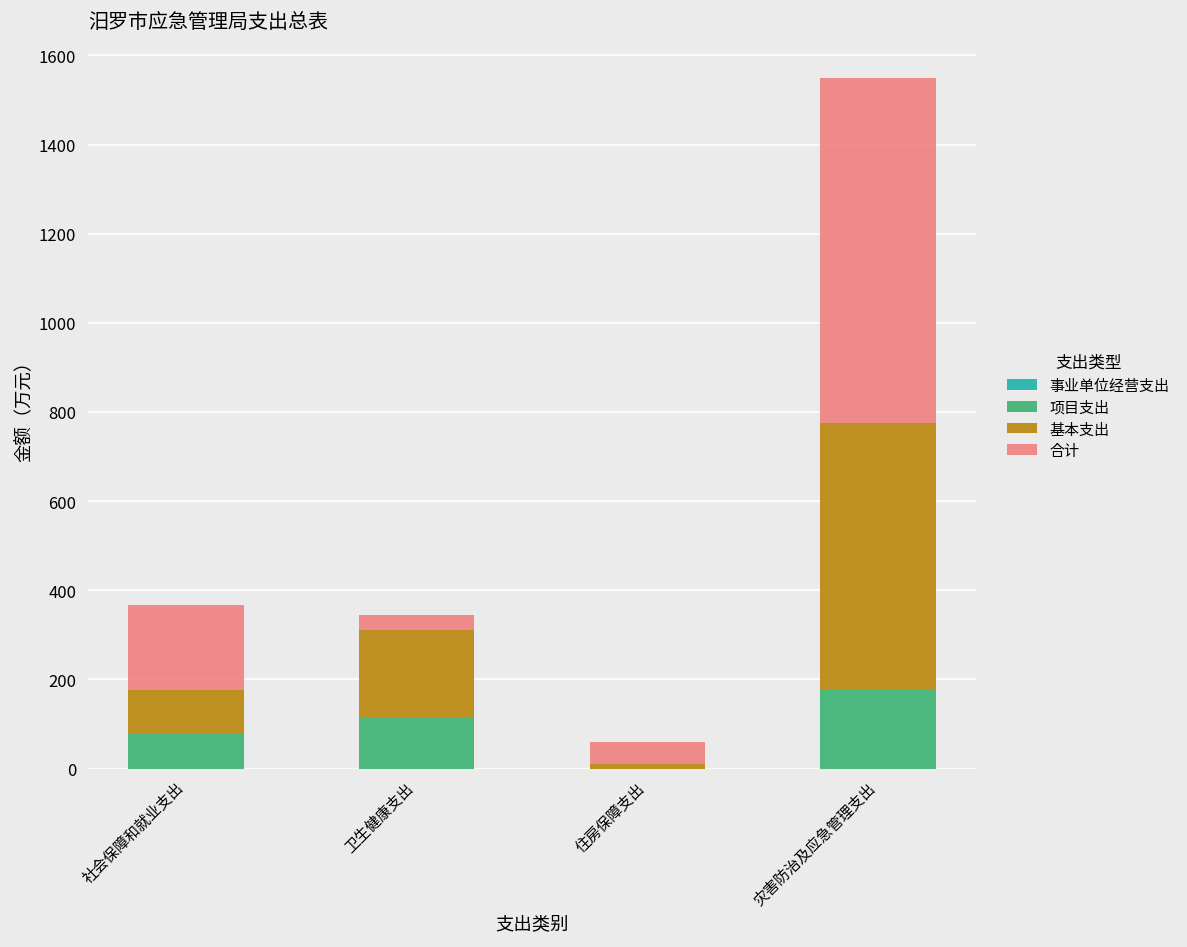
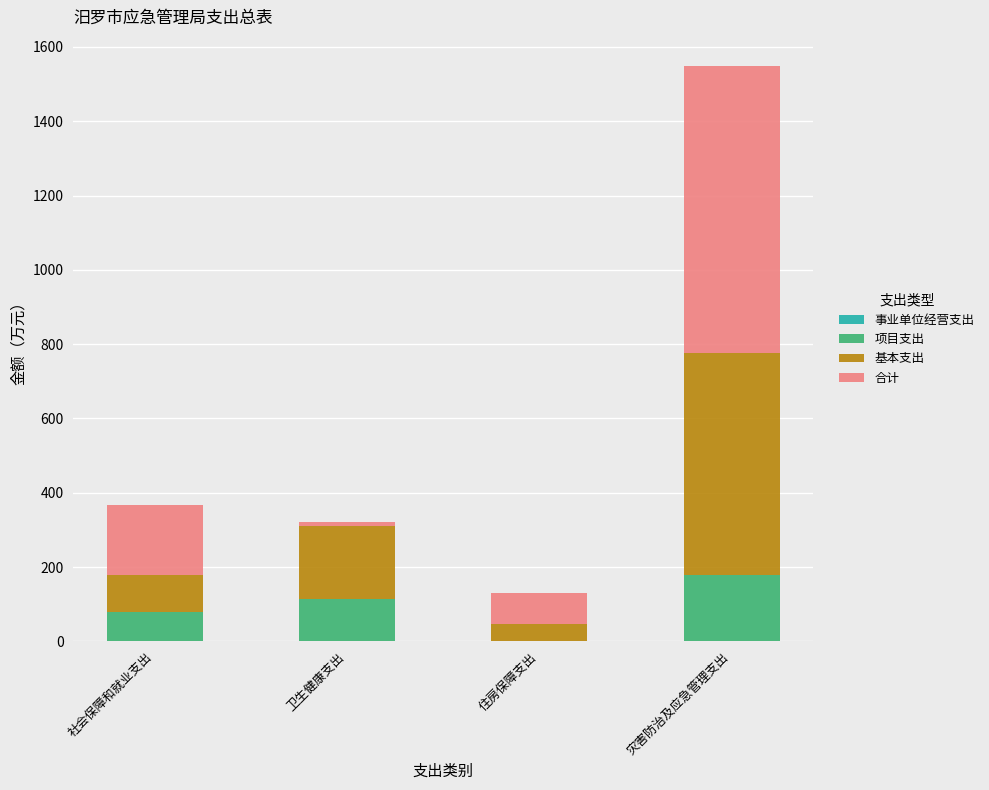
合计, 卫生健康支出: 30 -> 10
基本支出, 住房保障支出: 10 -> 50
合计, 住房保障支出: 50 -> 80
